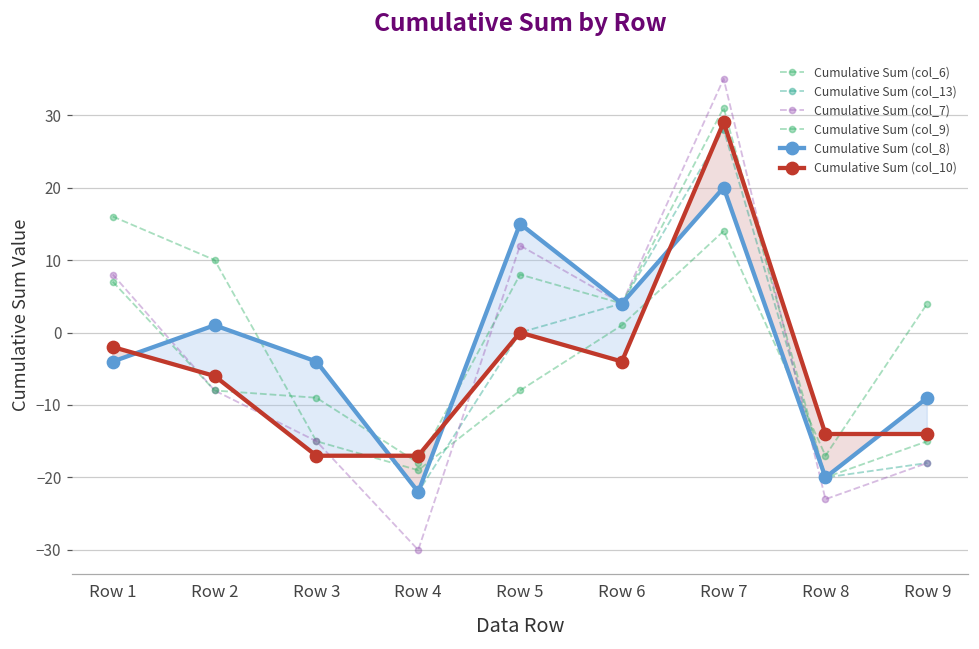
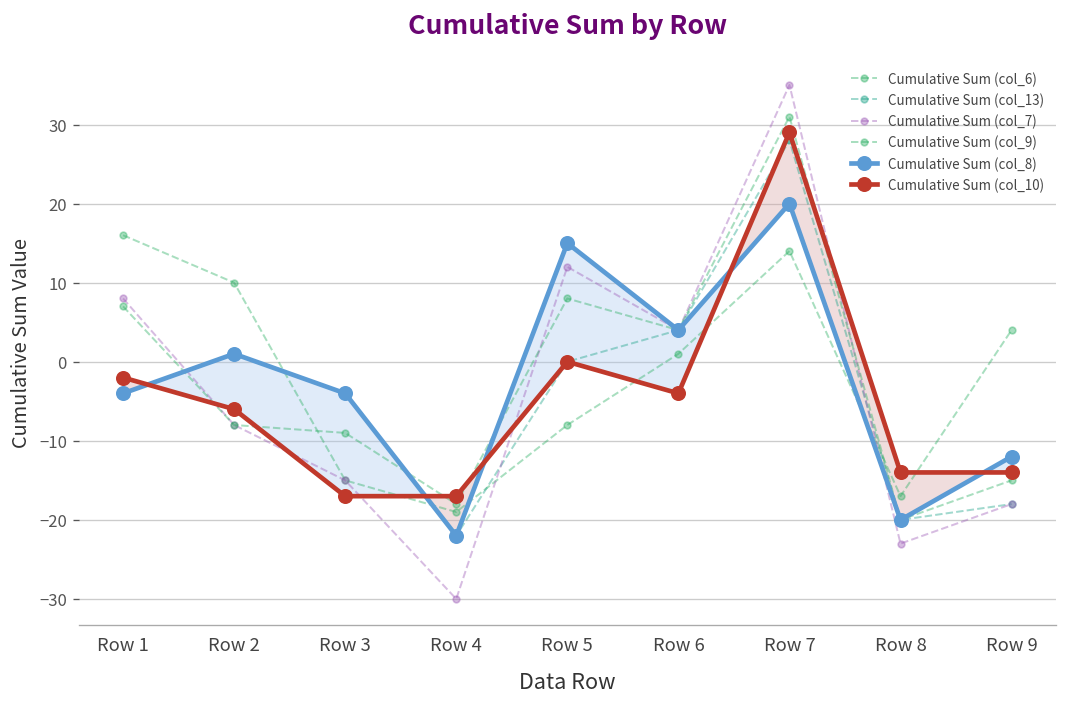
Cumulative Sum (col_8), Row 9: -9 -> -12
